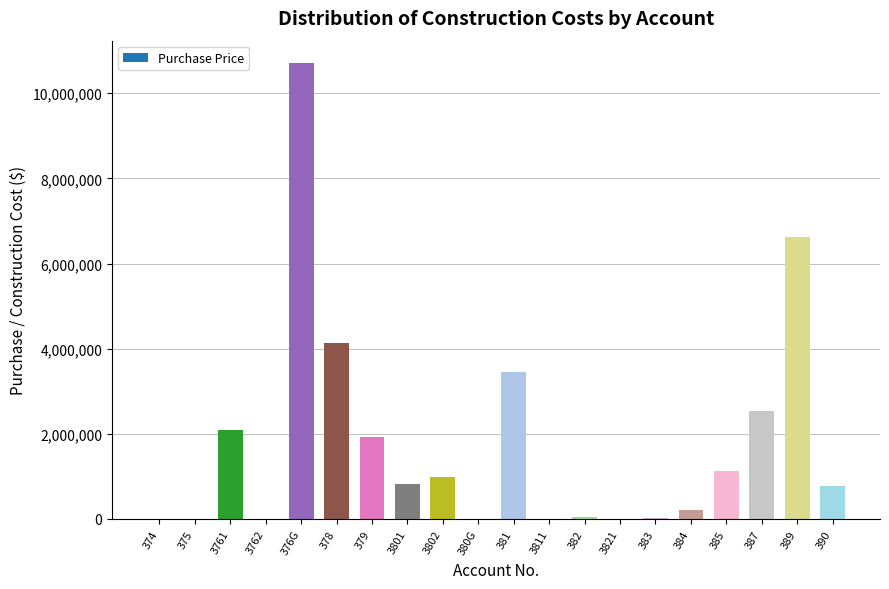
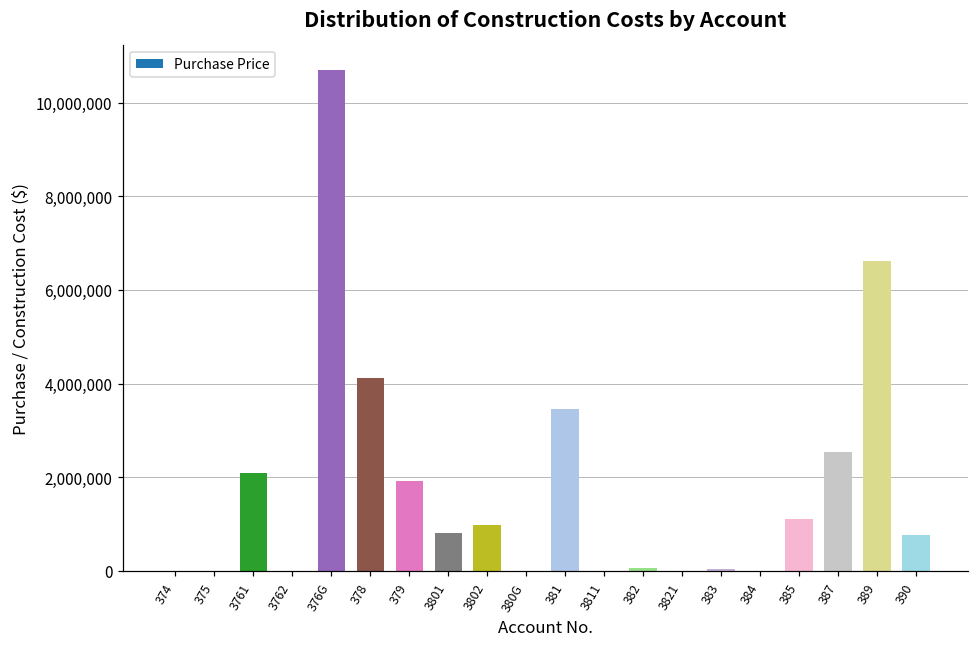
384: 200,000 -> 0
